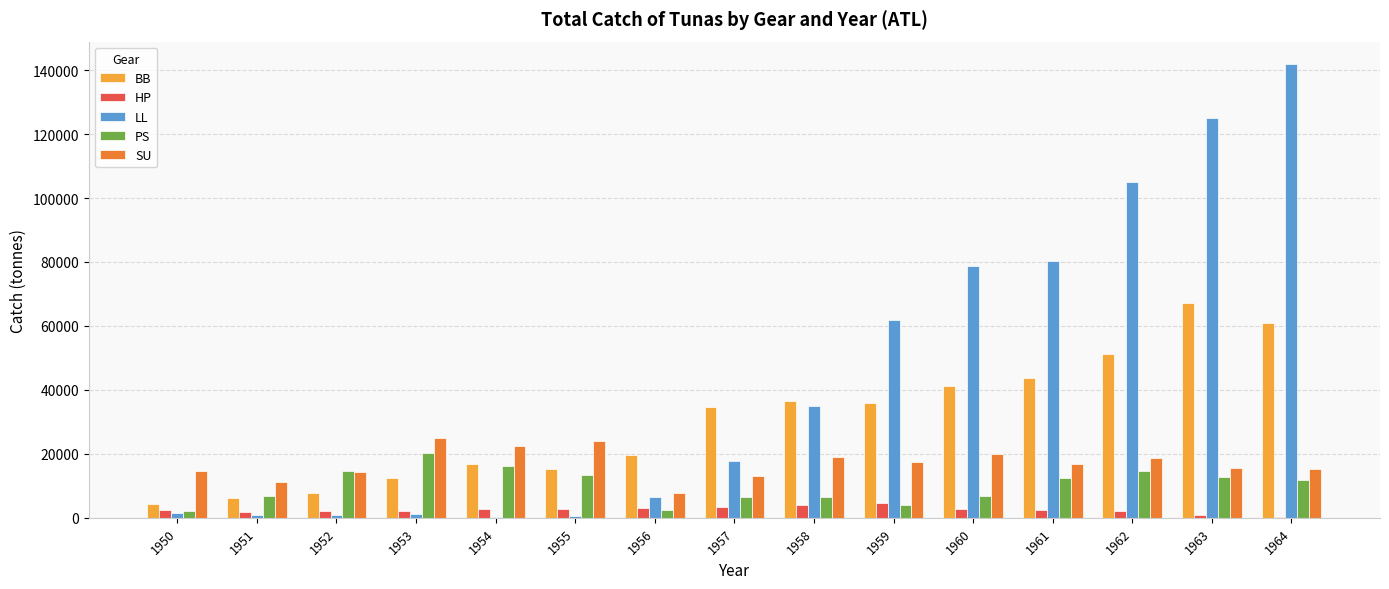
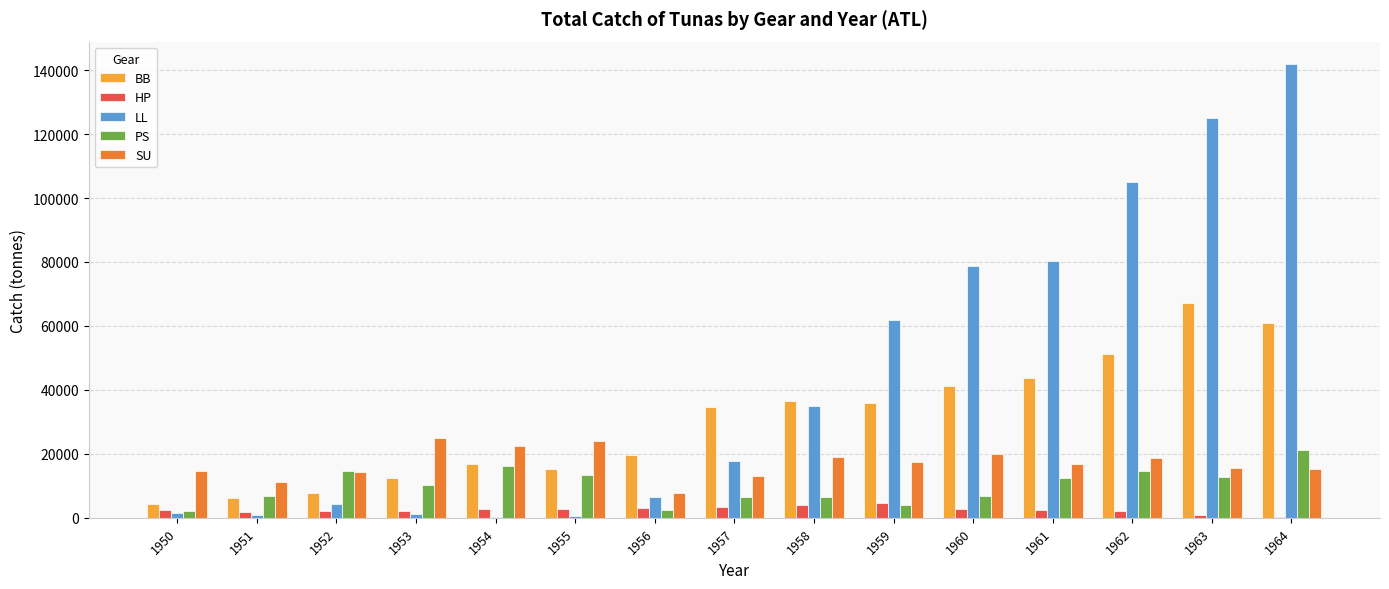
LL, 1952: 1000 -> 4000
PS, 1953: 20000 -> 10000
PS, 1964: 12000 -> 21000
